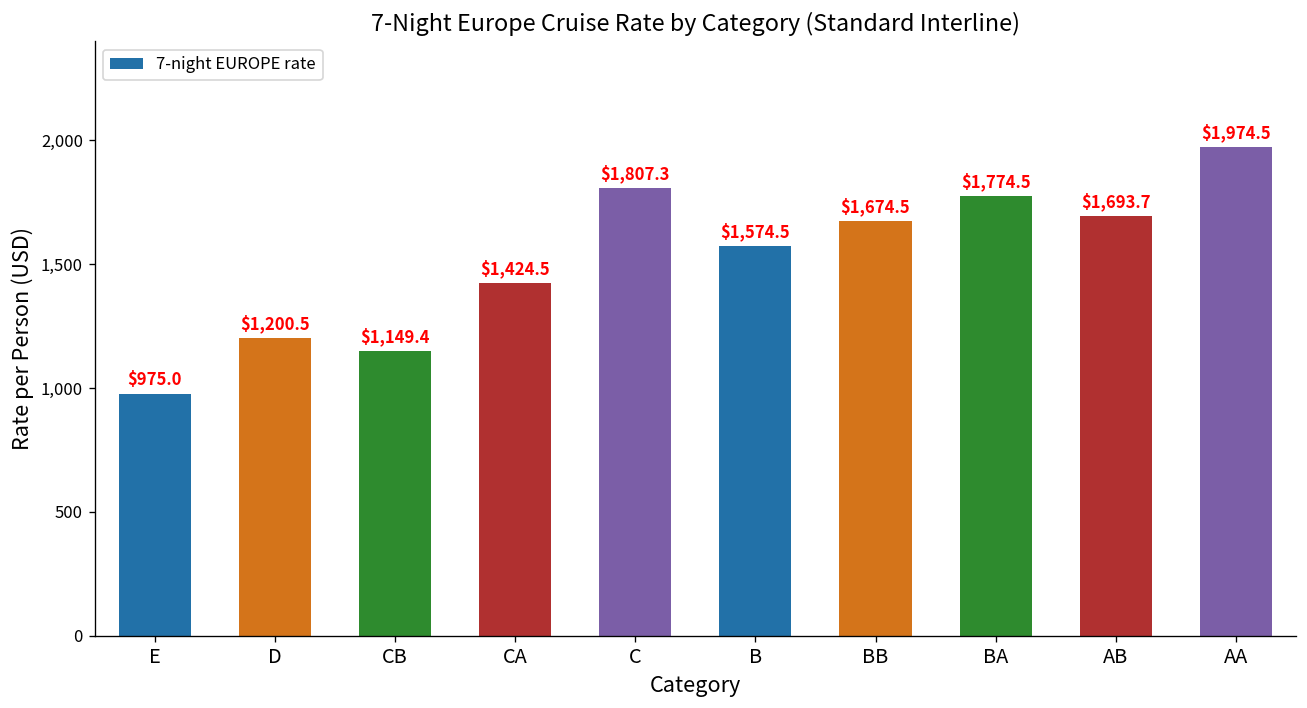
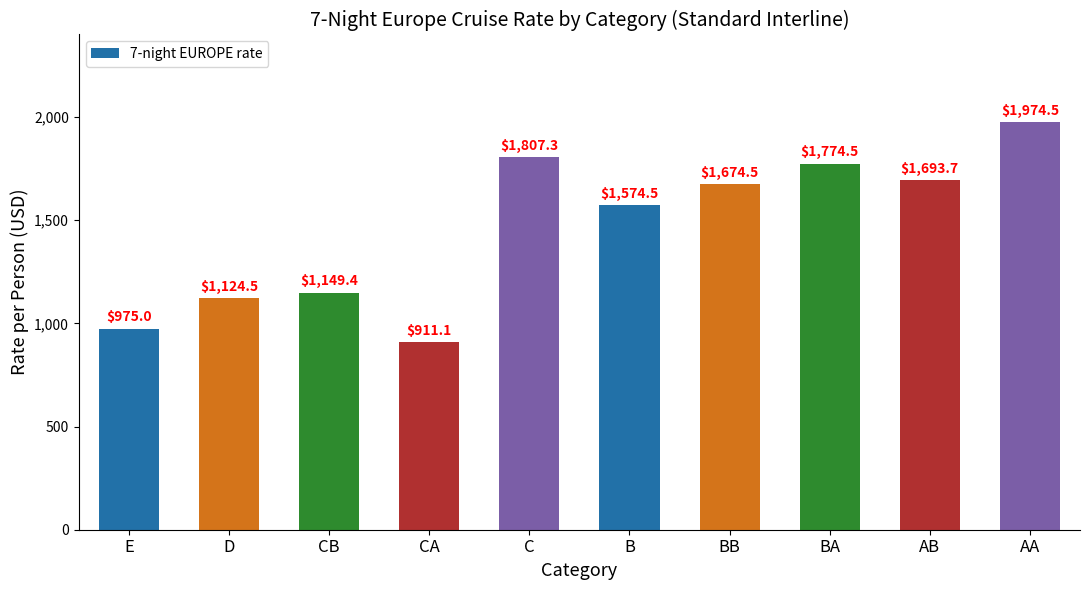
D: $1,200.5 -> $1,124.5
CA: $1,424.5 -> $911.1
